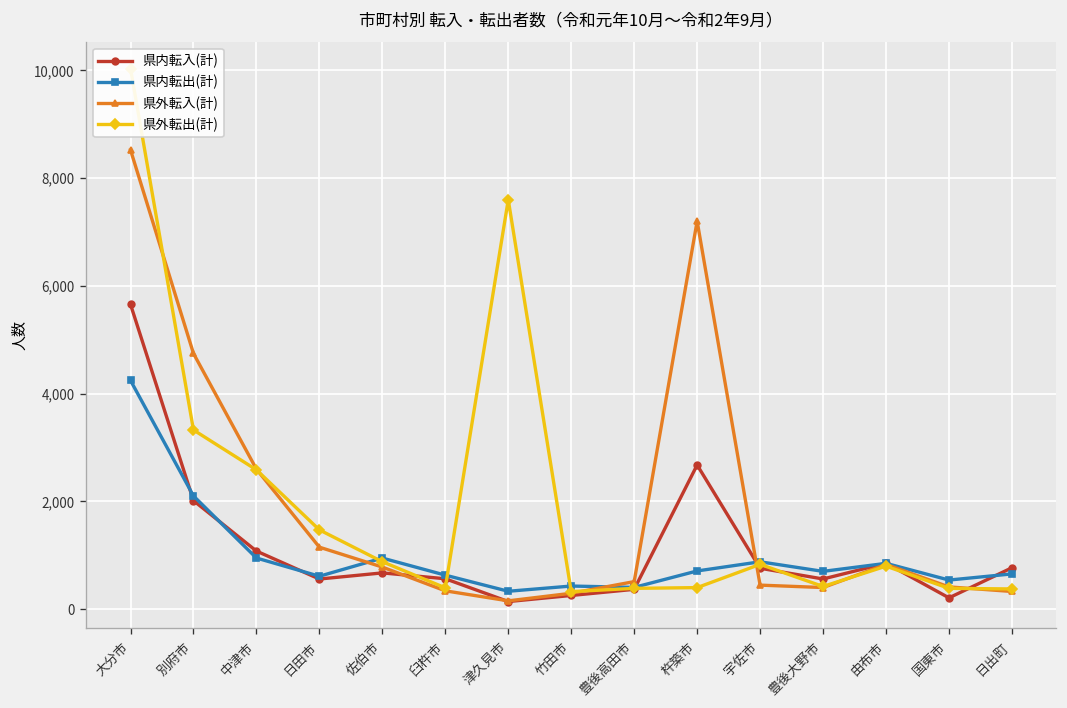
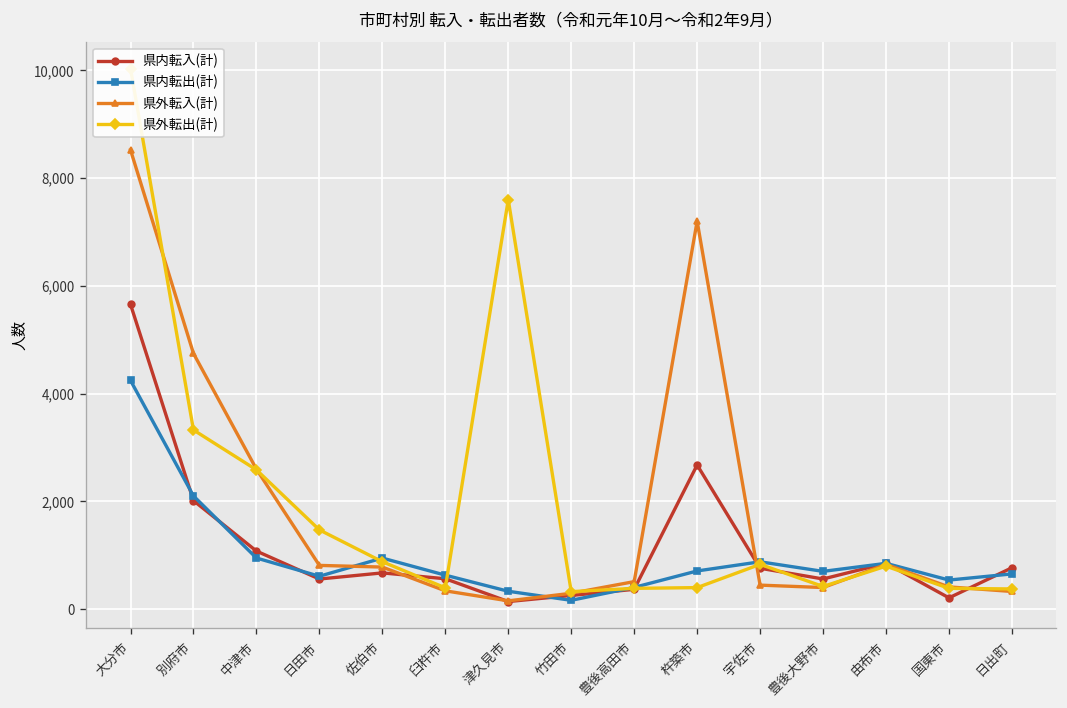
県外転入(計), 日田市: 1,200 -> 800
県内転出(計), 竹田市: 400 -> 200
